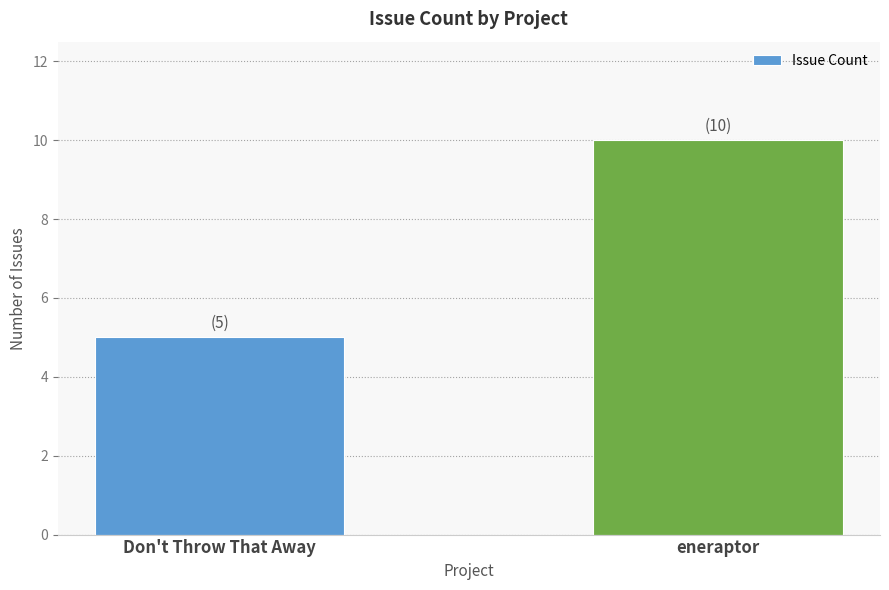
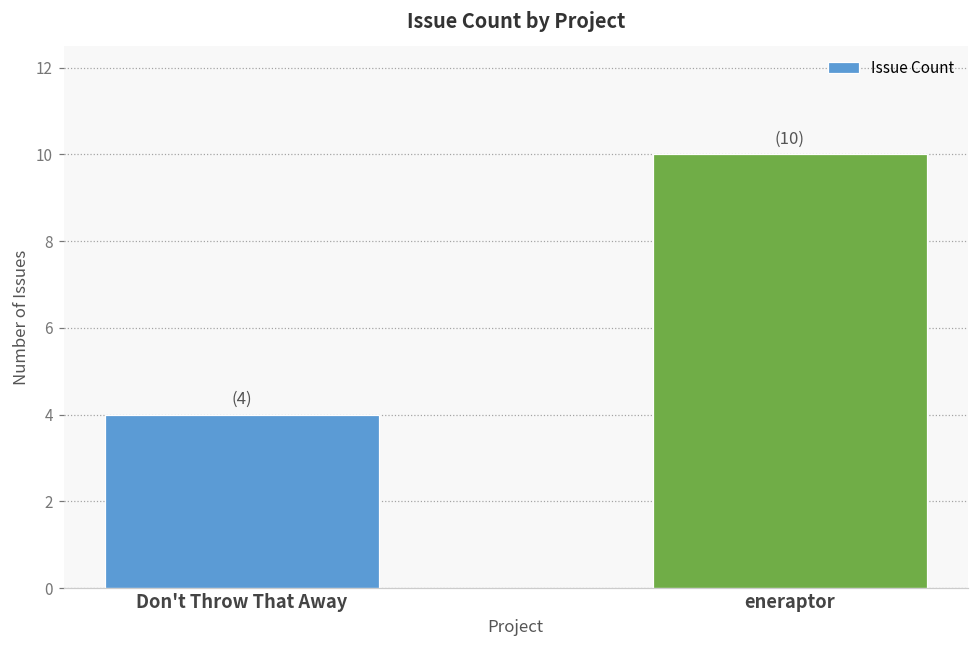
Don't Throw That Away: (5) -> (4)
